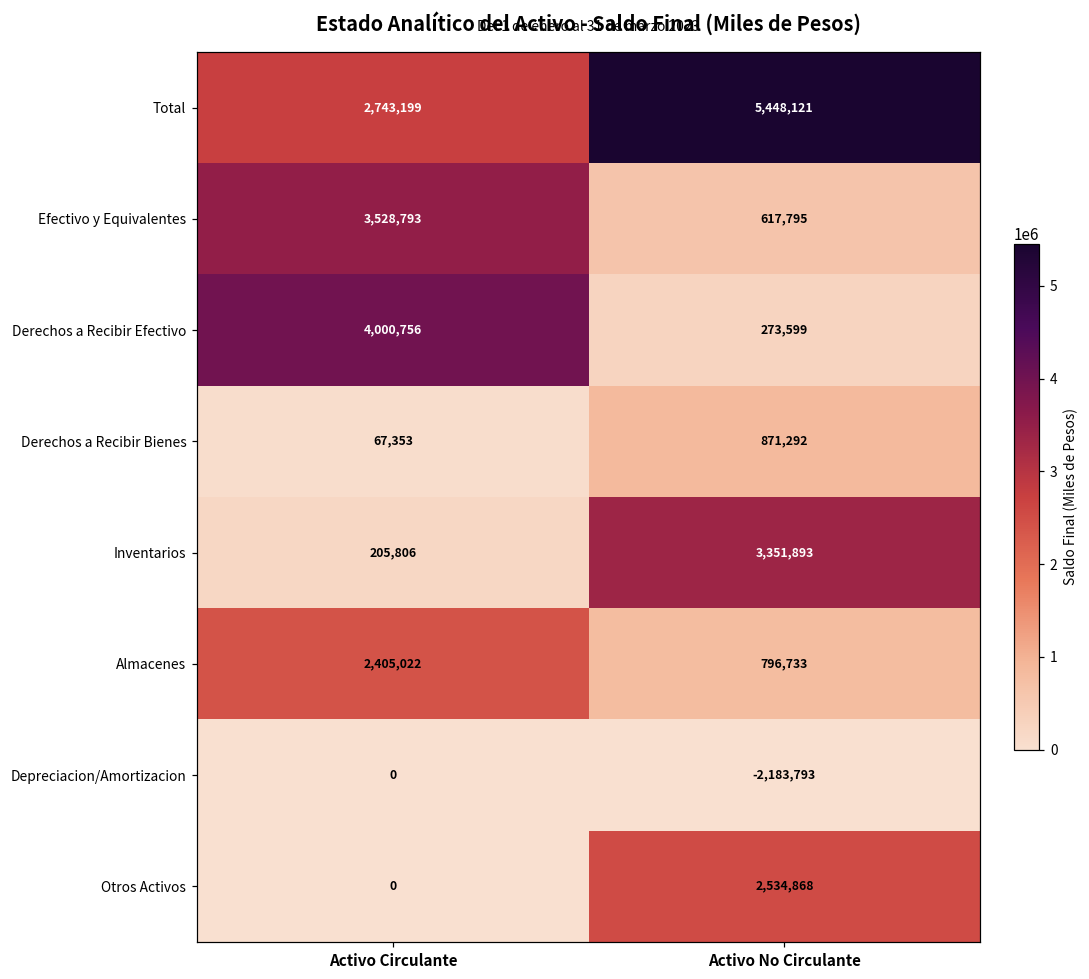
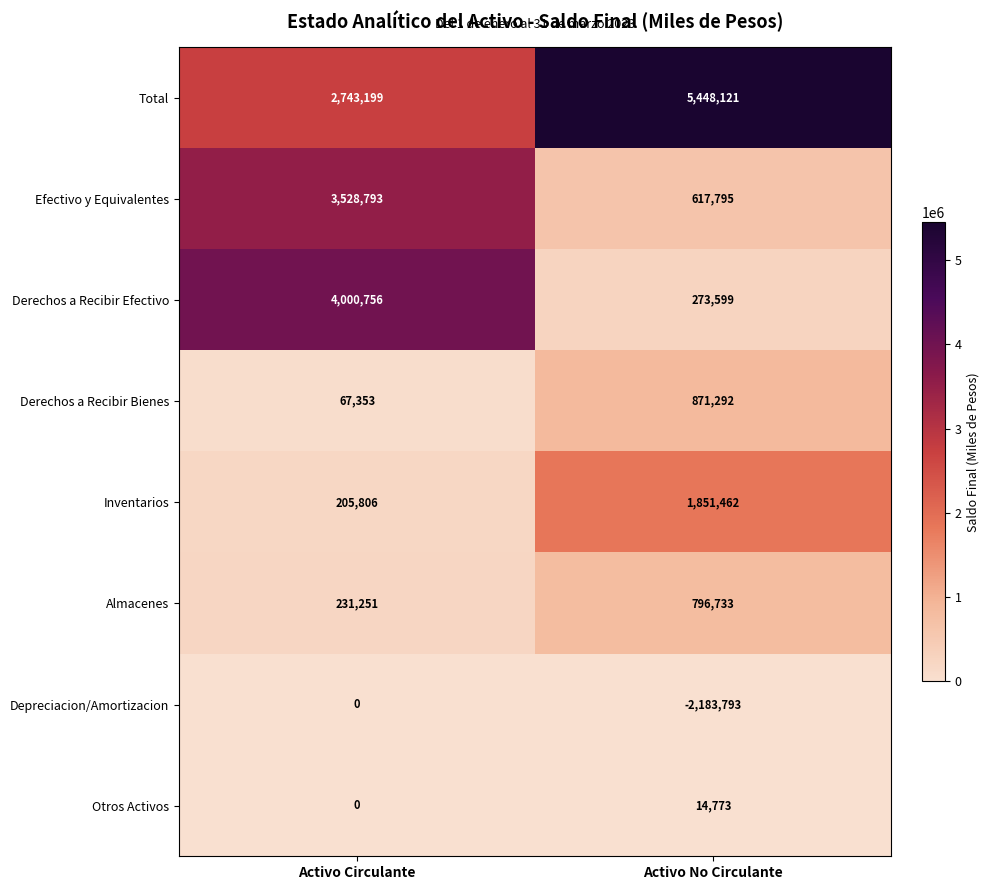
Inventarios, Activo No Circulante: 3,351,893 -> 1,851,462
Almacenes, Activo Circulante: 2,405,022 -> 231,251
Otros Activos, Activo No Circulante: 2,534,868 -> 14,773
